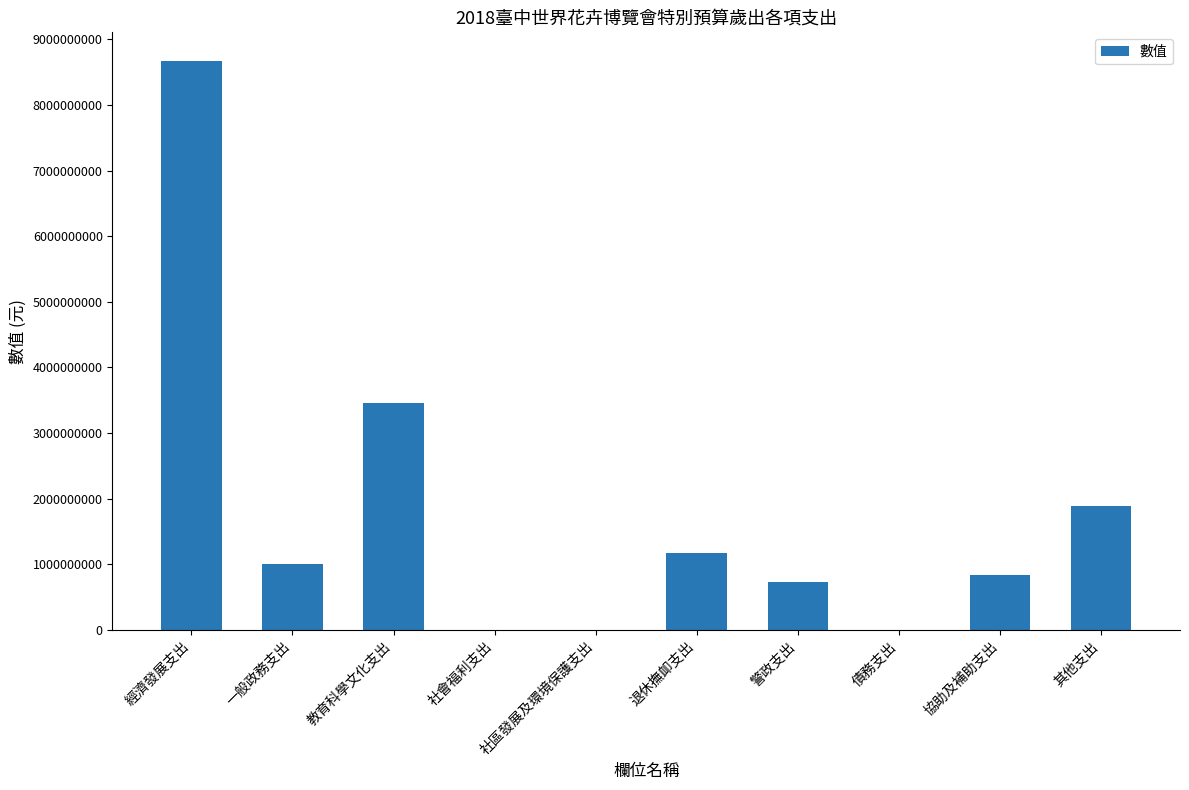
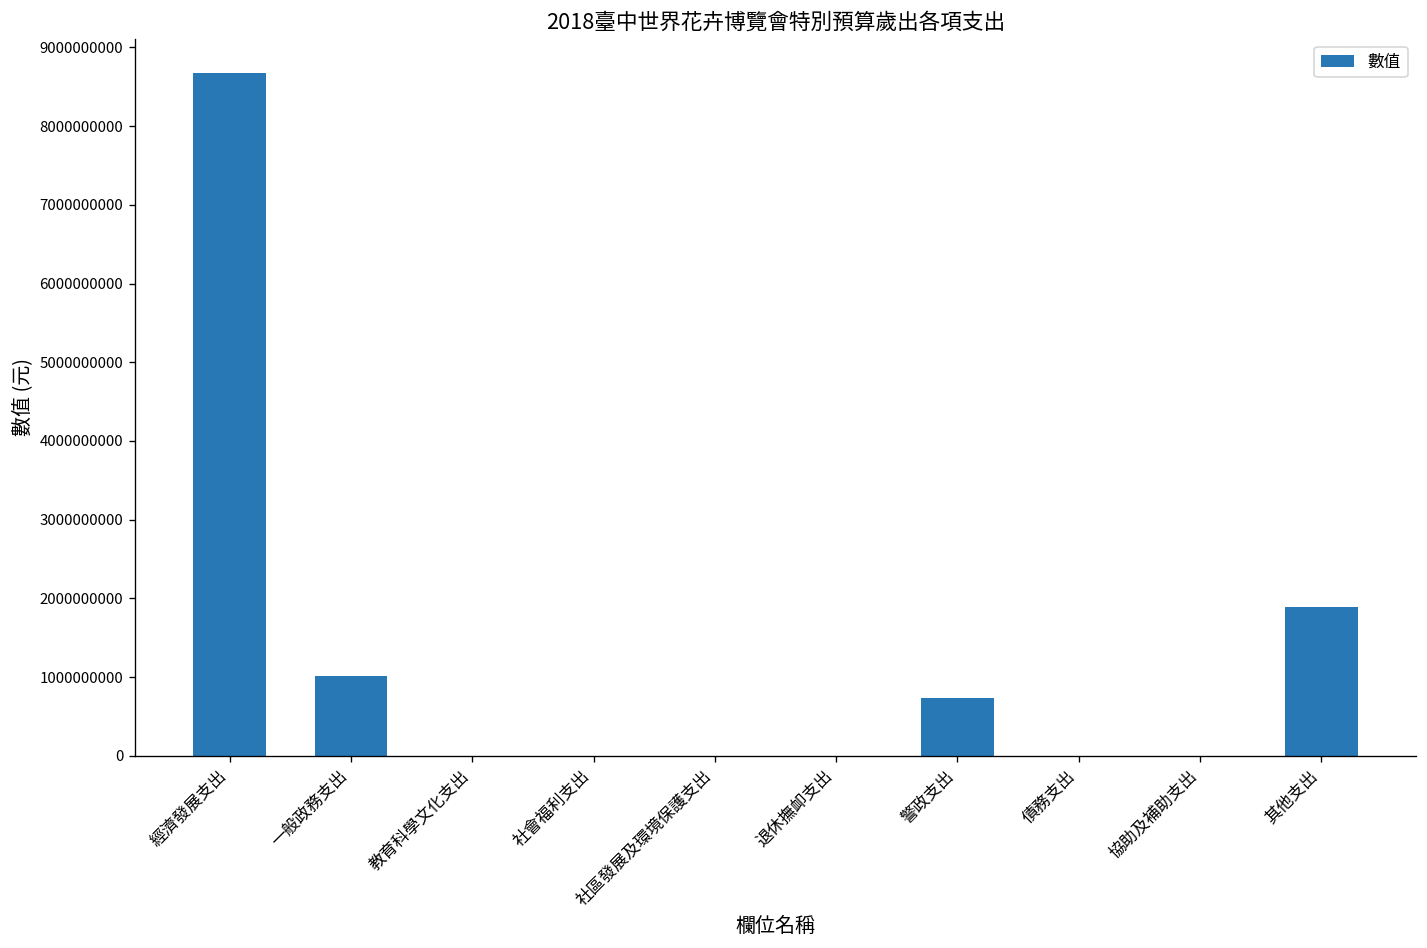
教育科學文化支出: 3500000000 -> 0
退休撫卹支出: 1200000000 -> 0
協助及補助支出: 800000000 -> 0
